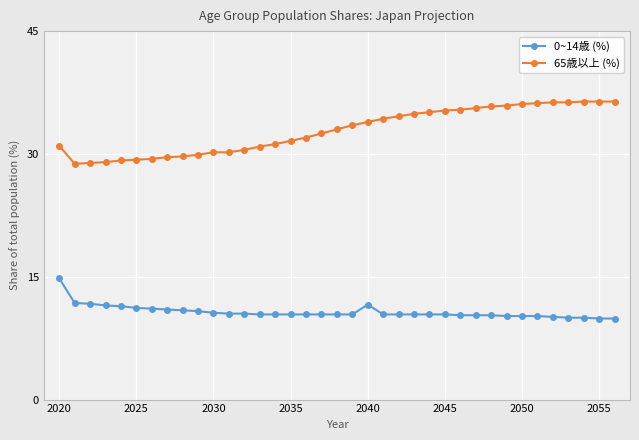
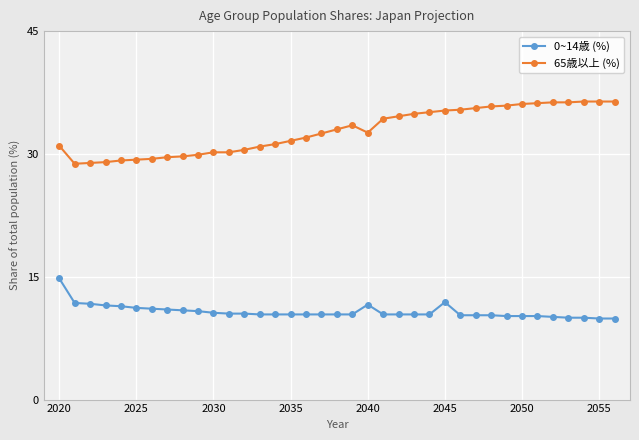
65歳以上 (%), 2040: 34 -> 33
0~14歳 (%), 2045: 10 -> 12
